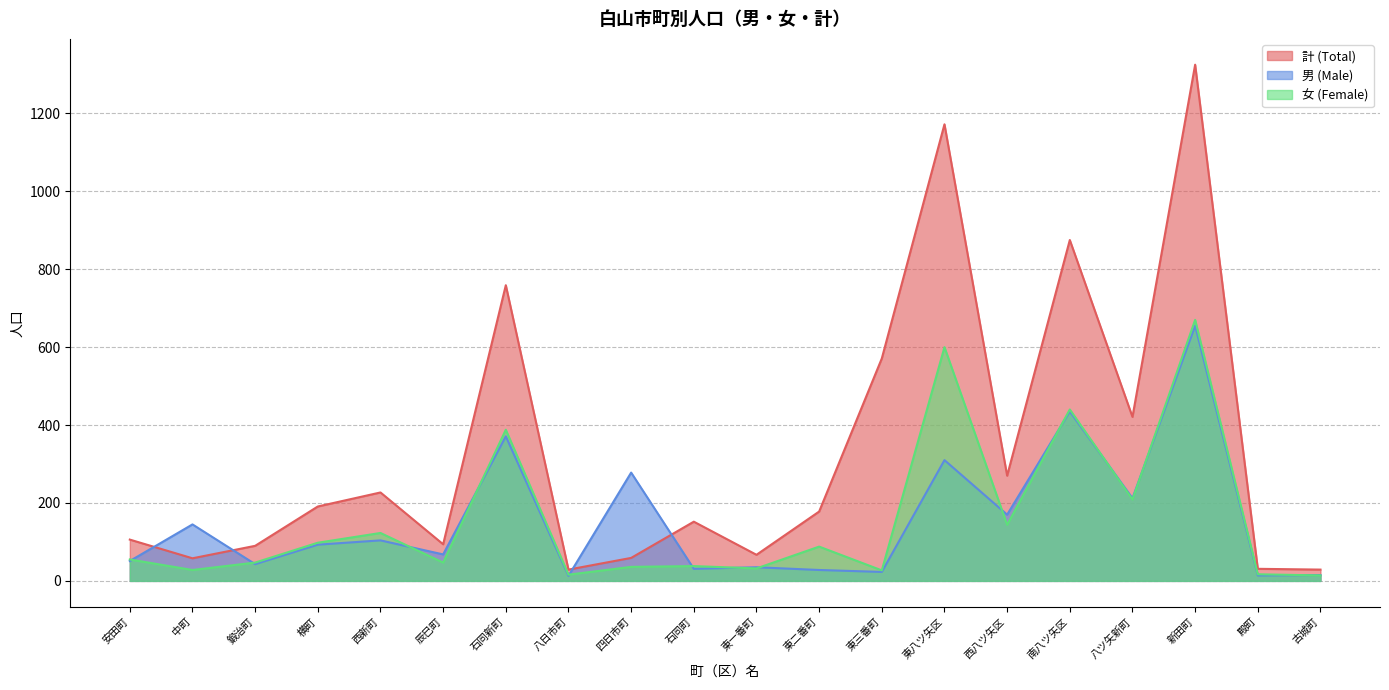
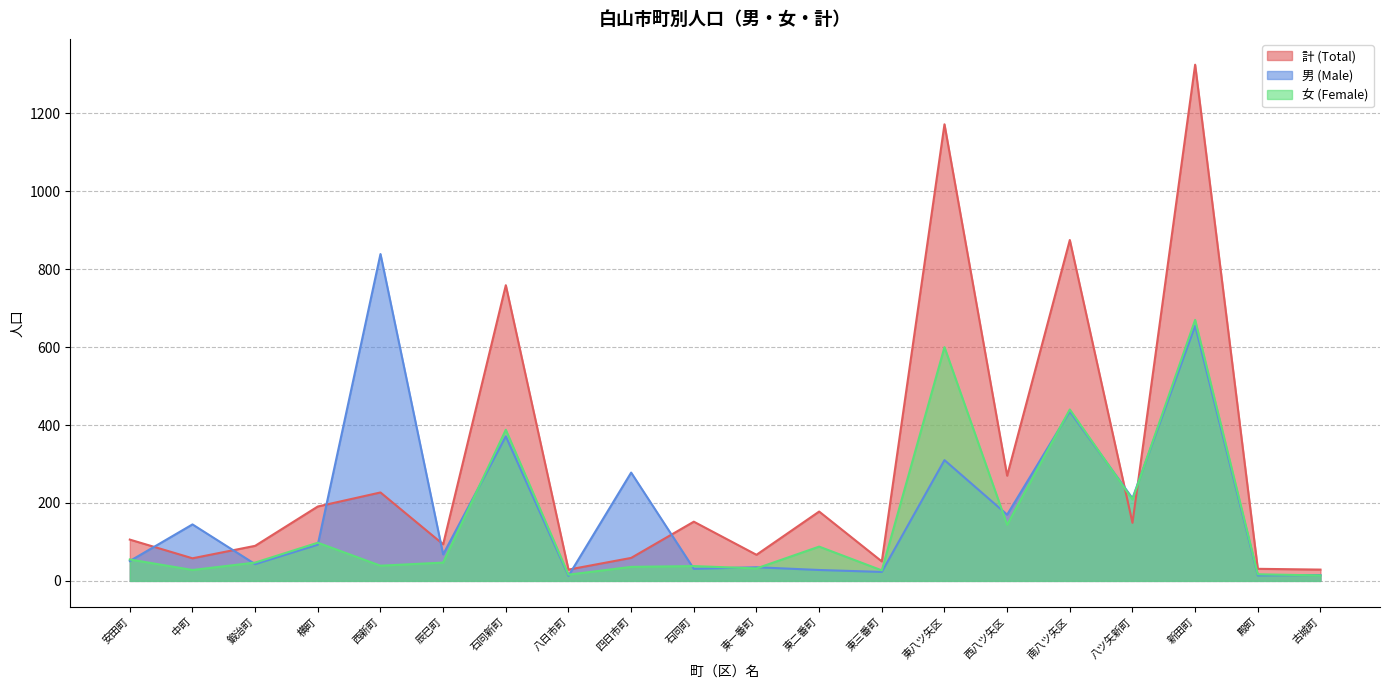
男 (Male), 西新町: 100 -> 840
女 (Female), 西新町: 120 -> 40
計 (Total), 東三番町: 570 -> 50
計 (Total), 八ツ矢新町: 420 -> 150
